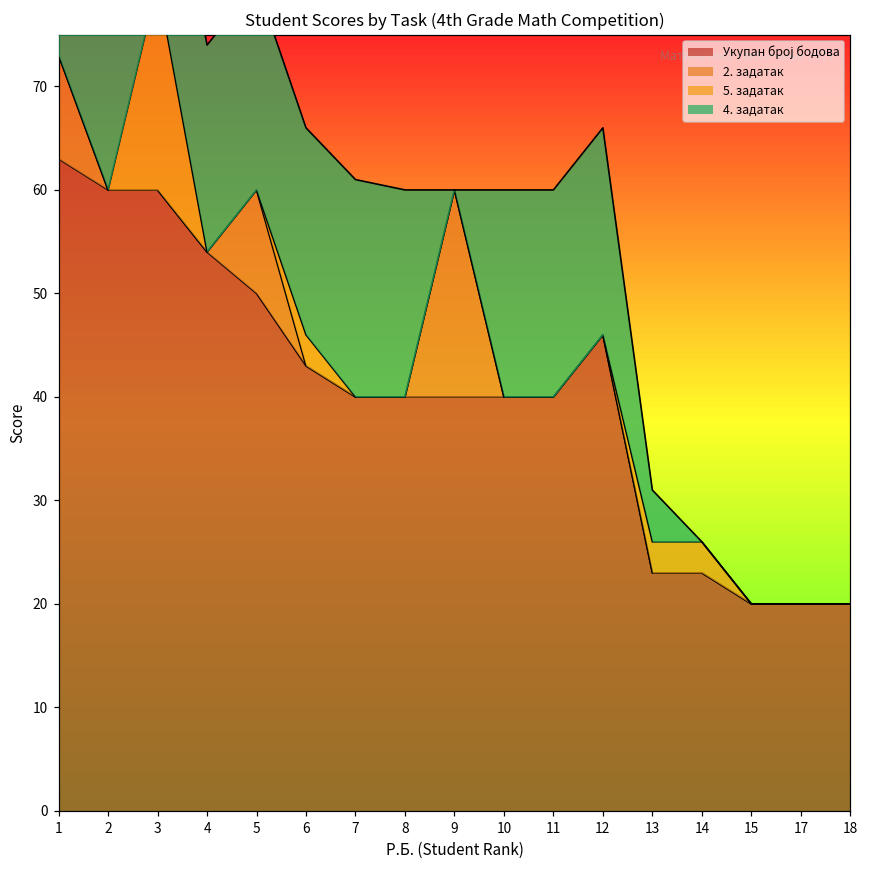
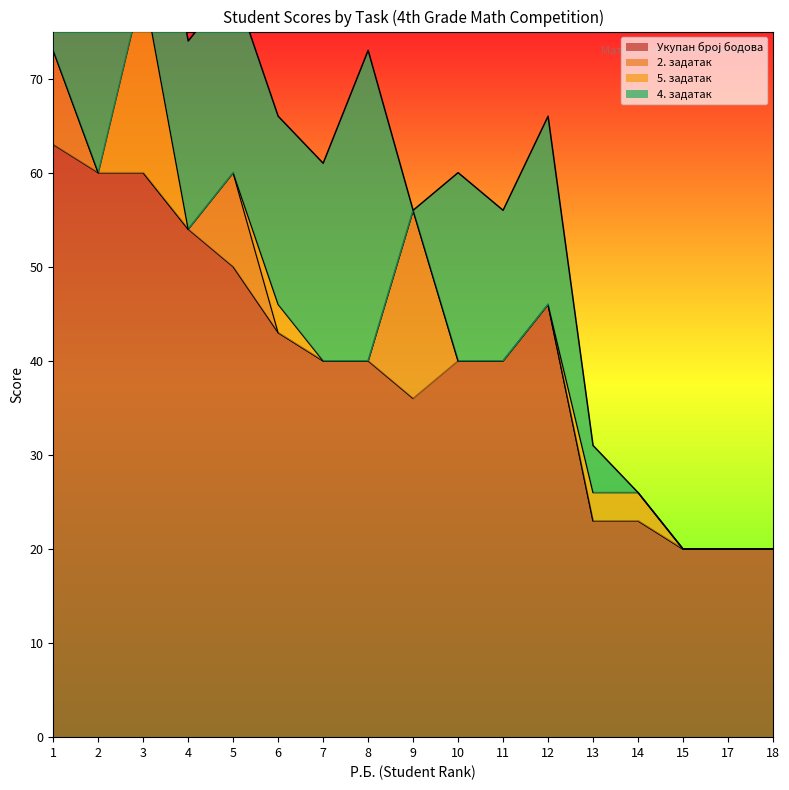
4. задатак, 8: 20 -> 33
Укупан број бодова, 9: 40 -> 36
4. задатак, 11: 20 -> 16
